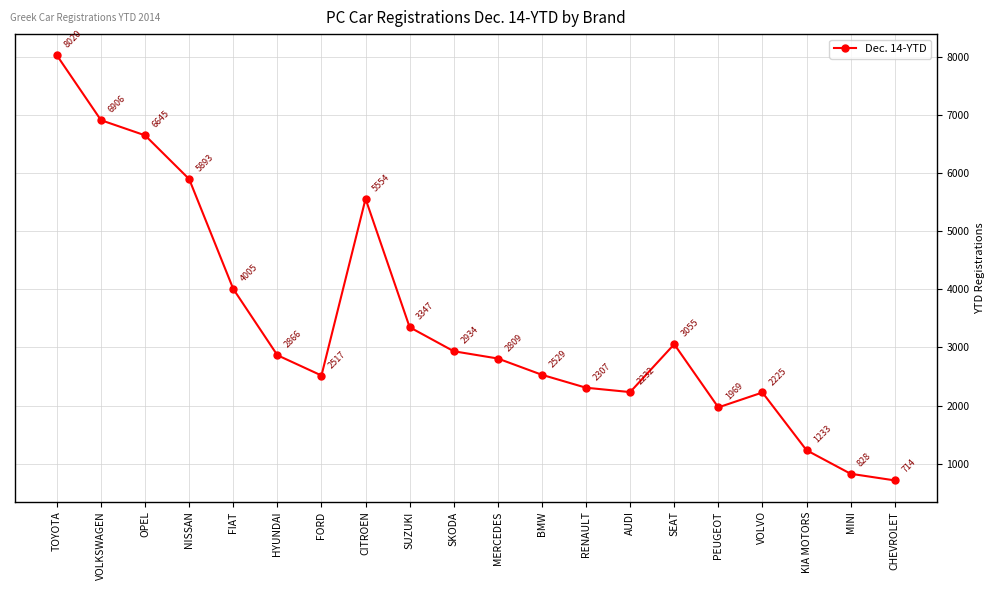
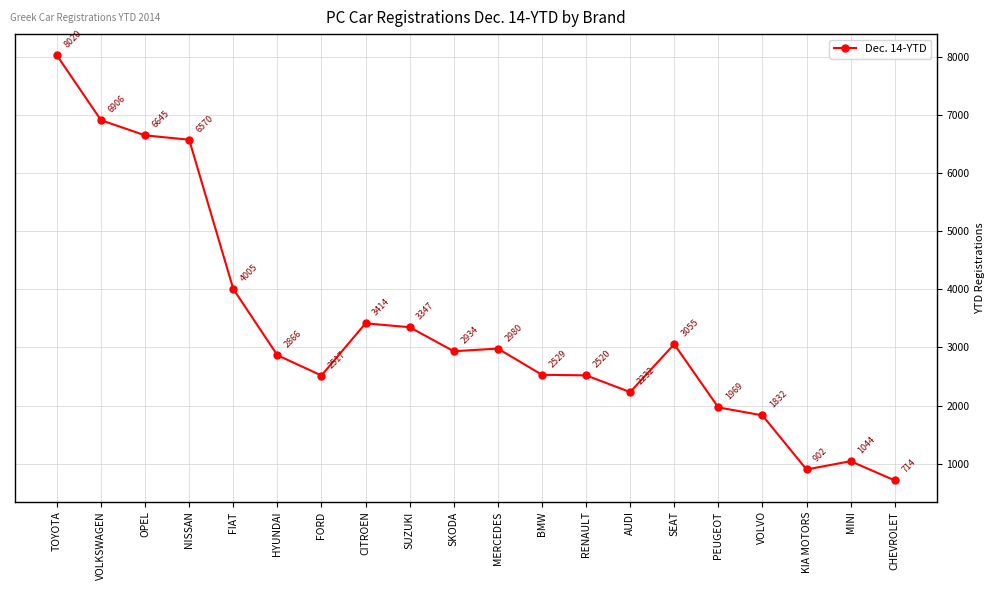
NISSAN: 5893 -> 6570
CITROEN: 5554 -> 3414
MERCEDES: 2809 -> 2980
RENAULT: 2307 -> 2520
VOLVO: 2225 -> 1832
KIA MOTORS: 1233 -> 902
MINI: 828 -> 1044
